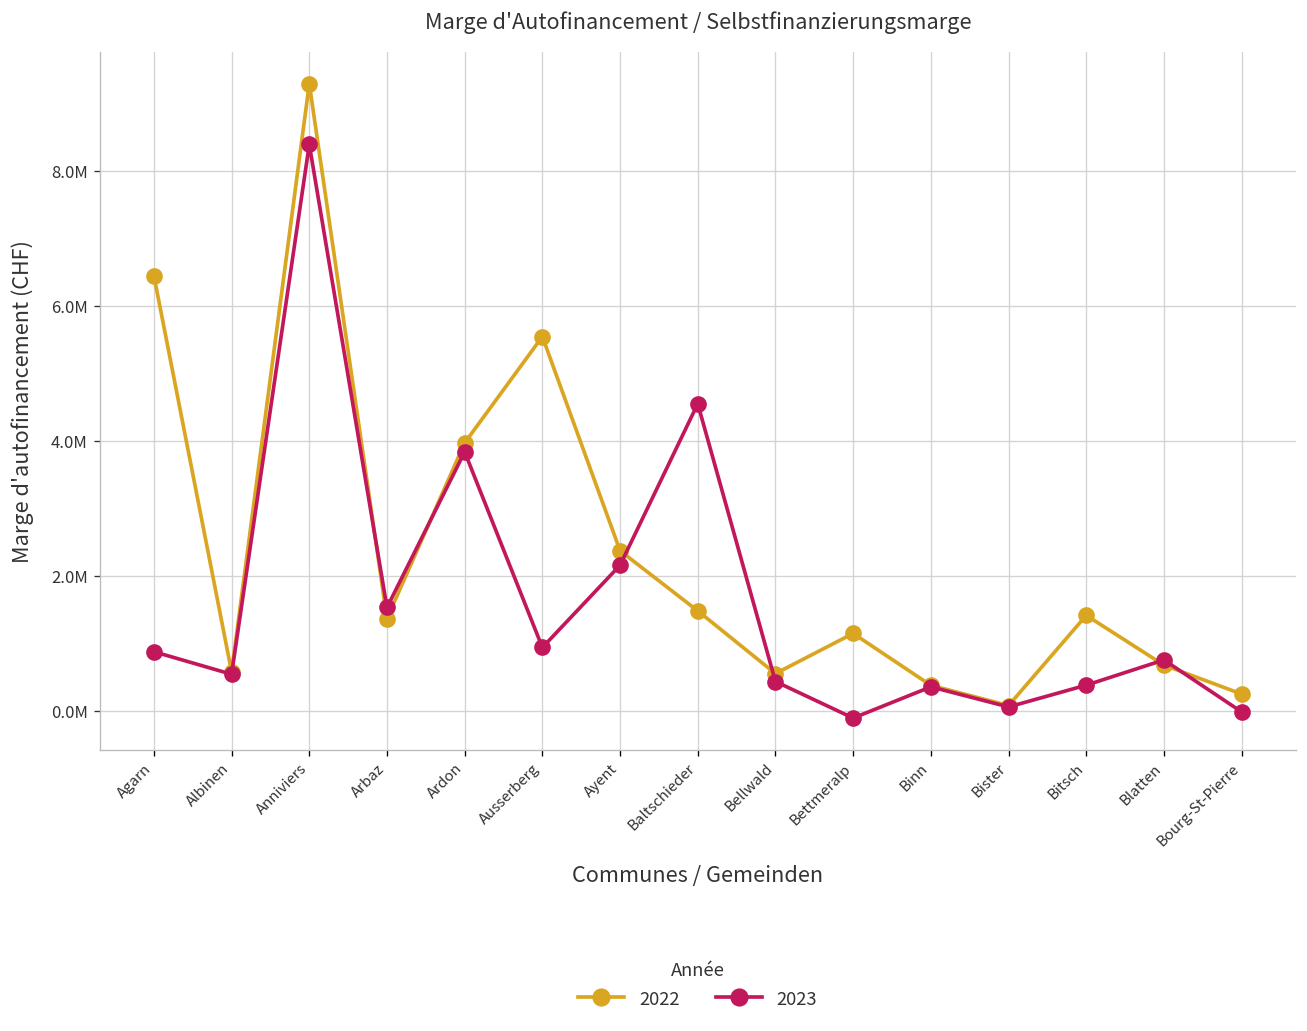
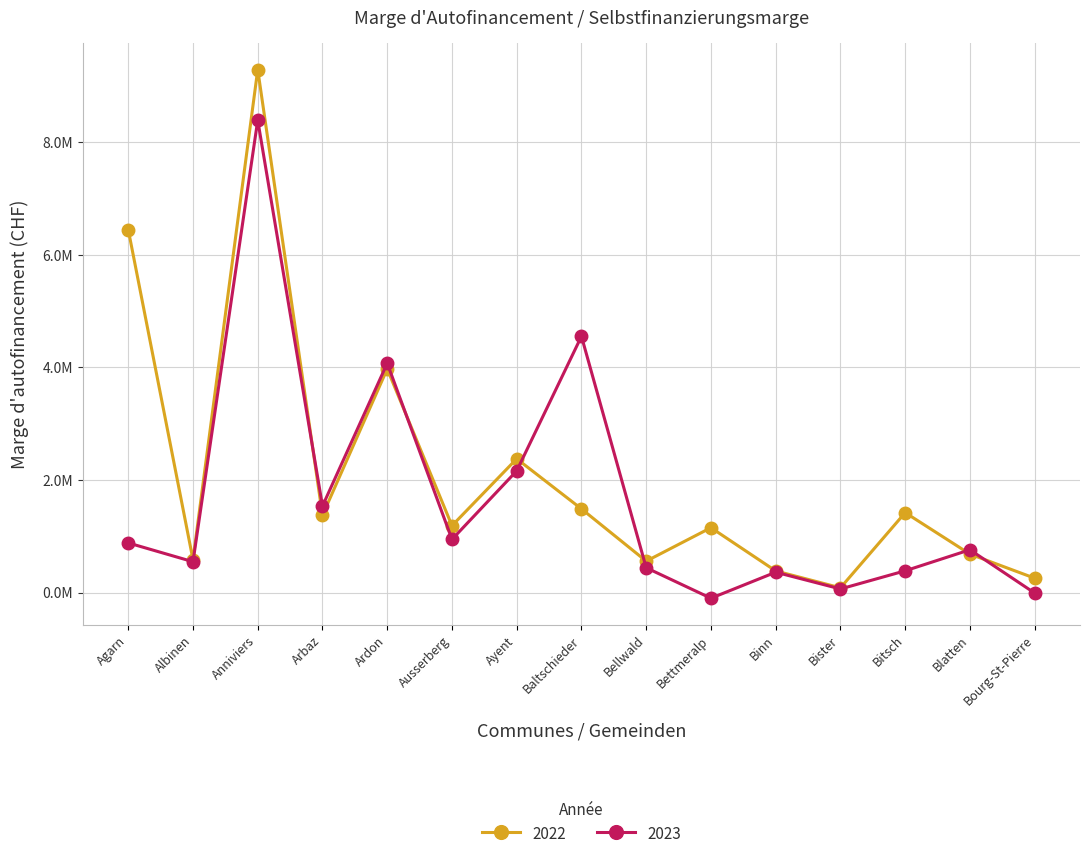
2023, Ardon: 3800000 -> 4100000
2022, Ausserberg: 5500000 -> 1200000
